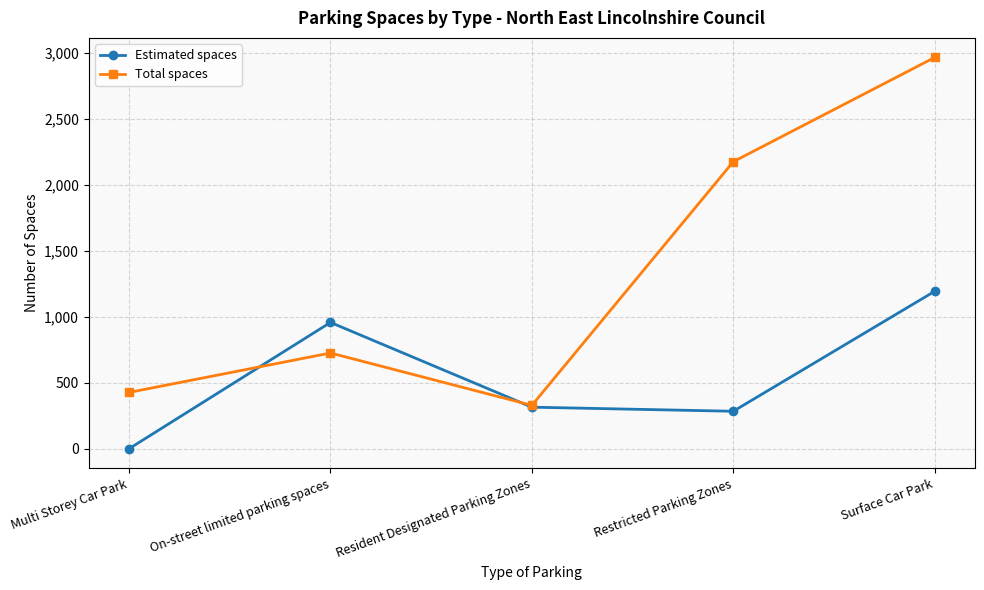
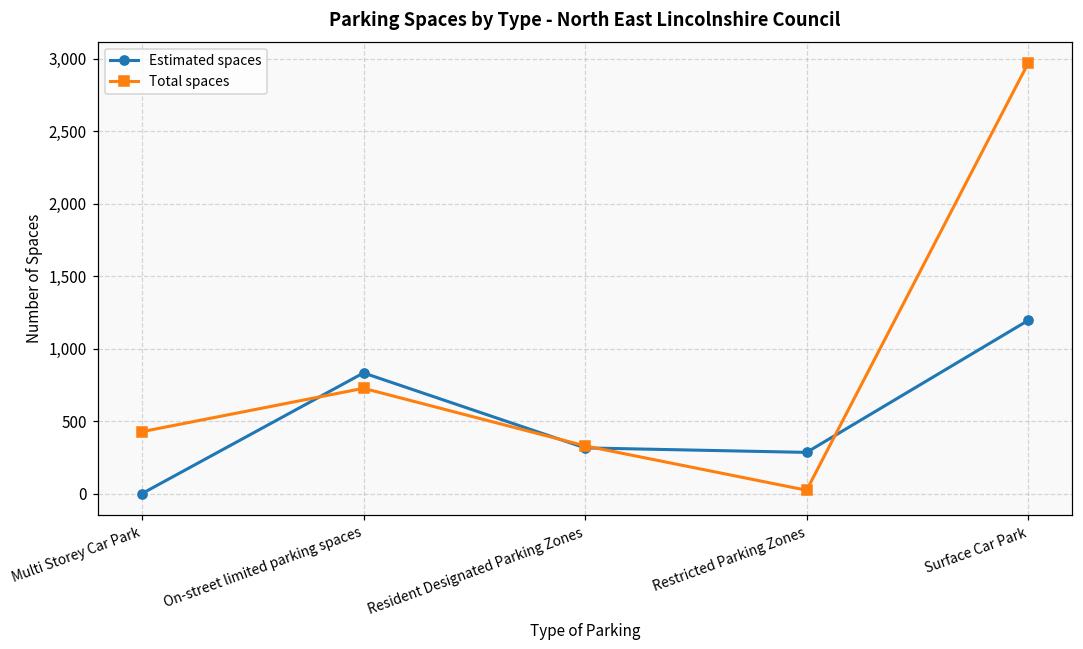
Estimated spaces, On-street limited parking spaces: 960 -> 830
Total spaces, Restricted Parking Zones: 2,180 -> 20
